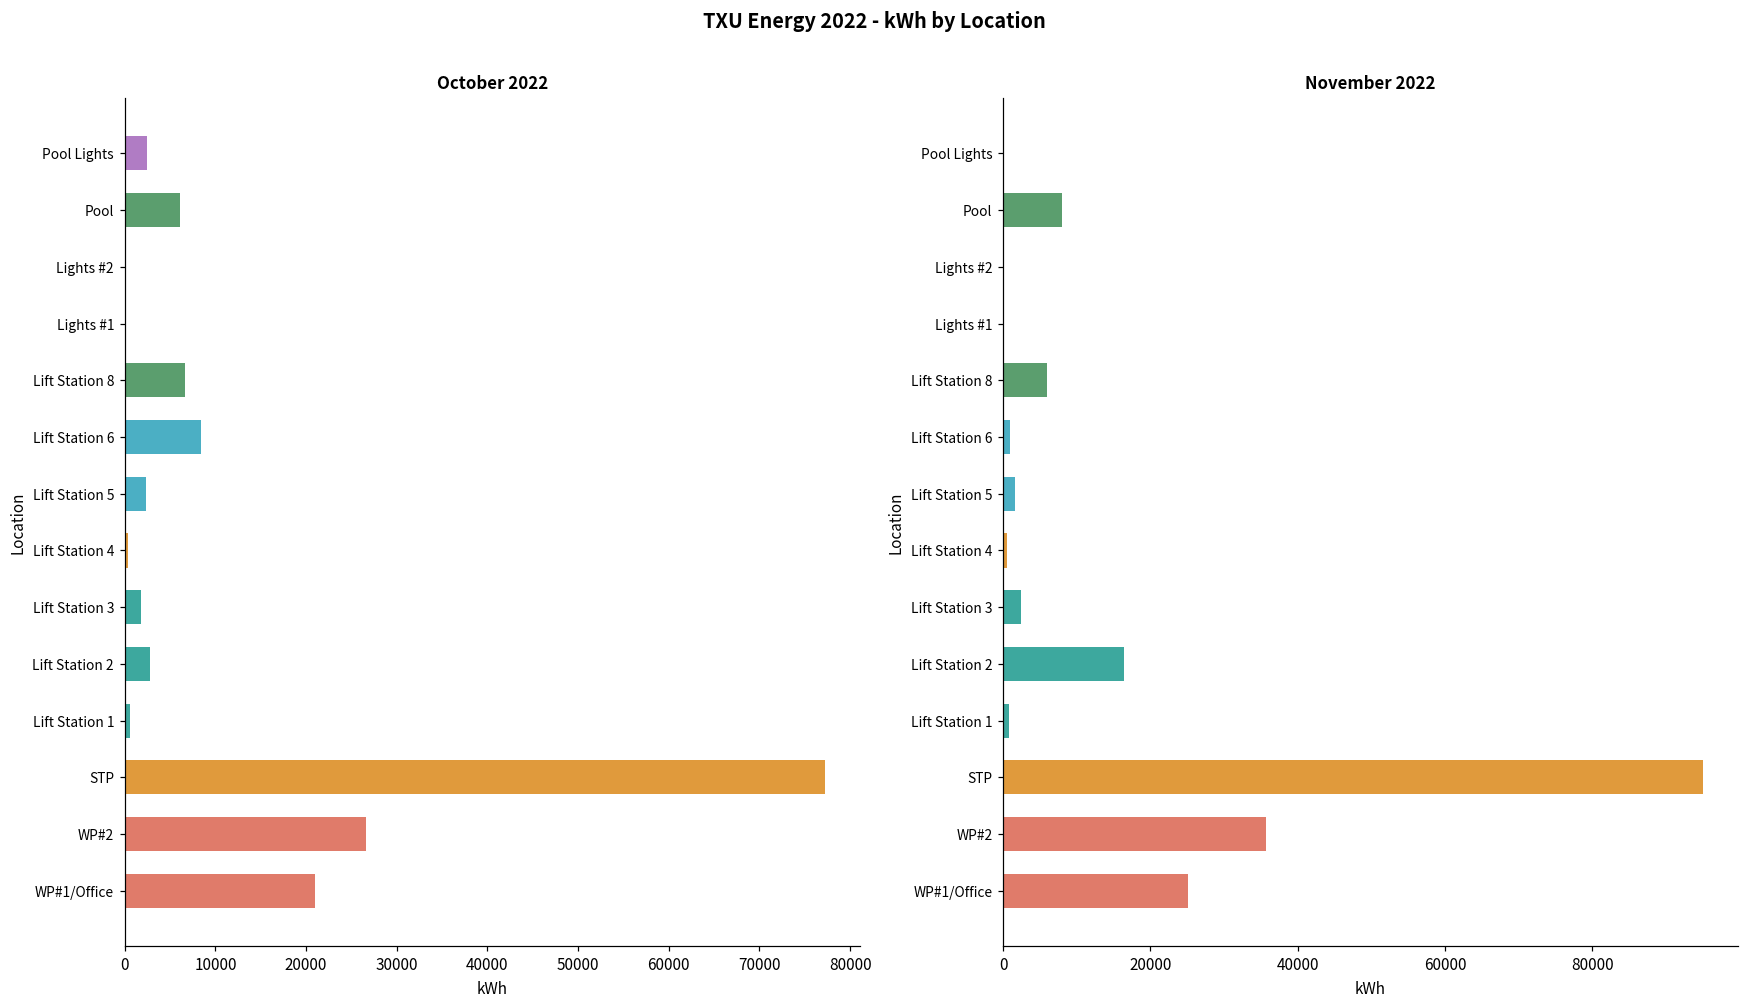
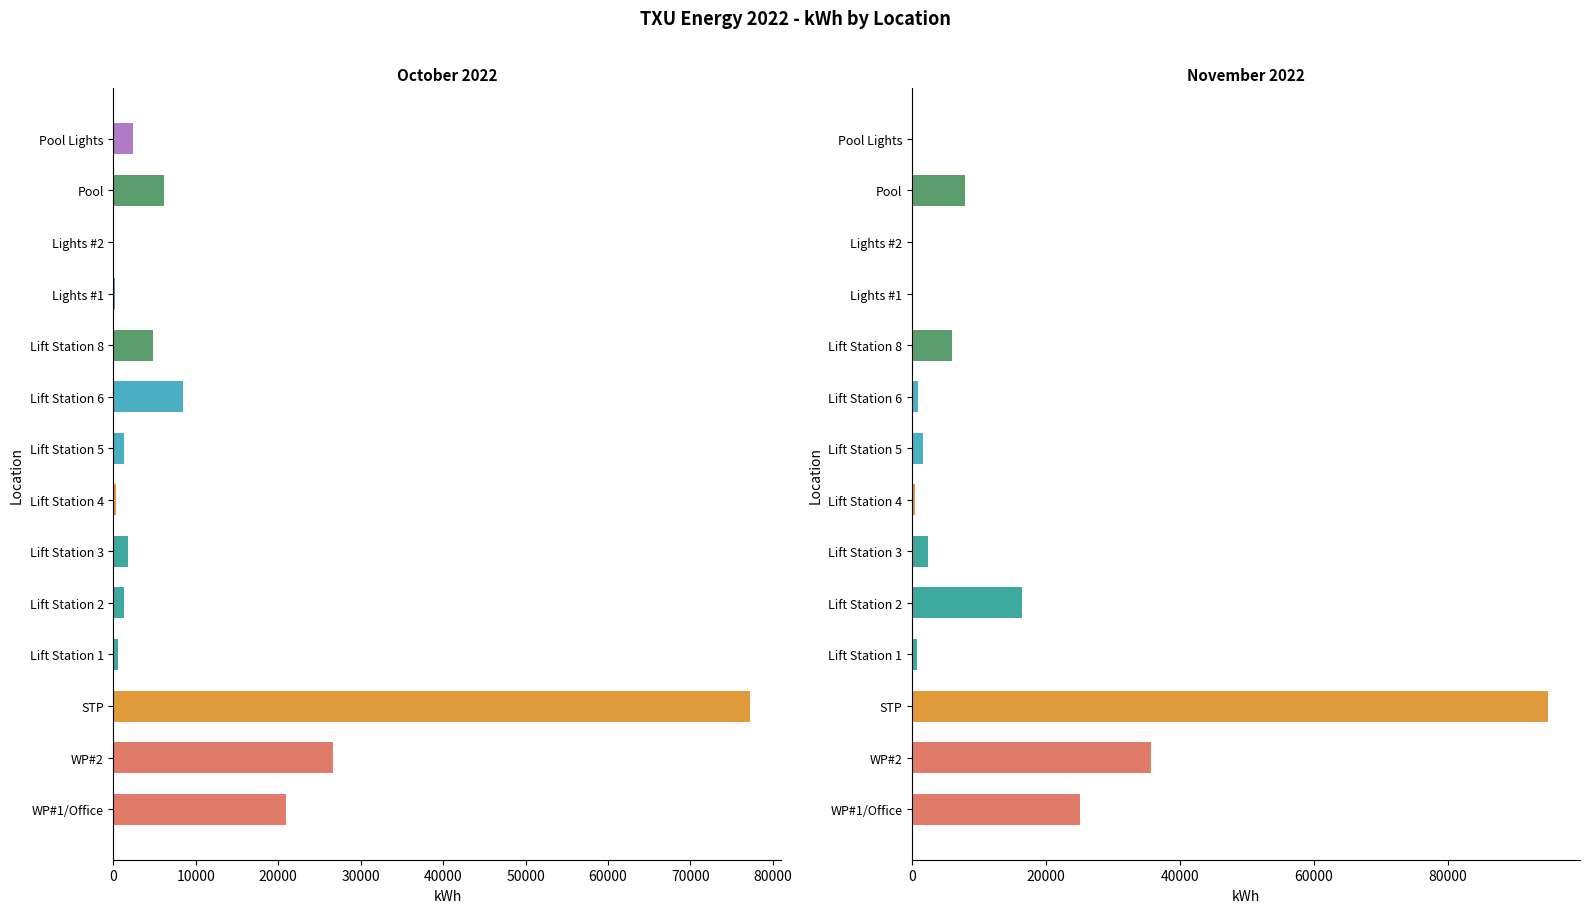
October 2022, Lift Station 8: 7000 -> 5000
October 2022, Lift Station 5: 2000 -> 1000
October 2022, Lift Station 2: 3000 -> 1000
